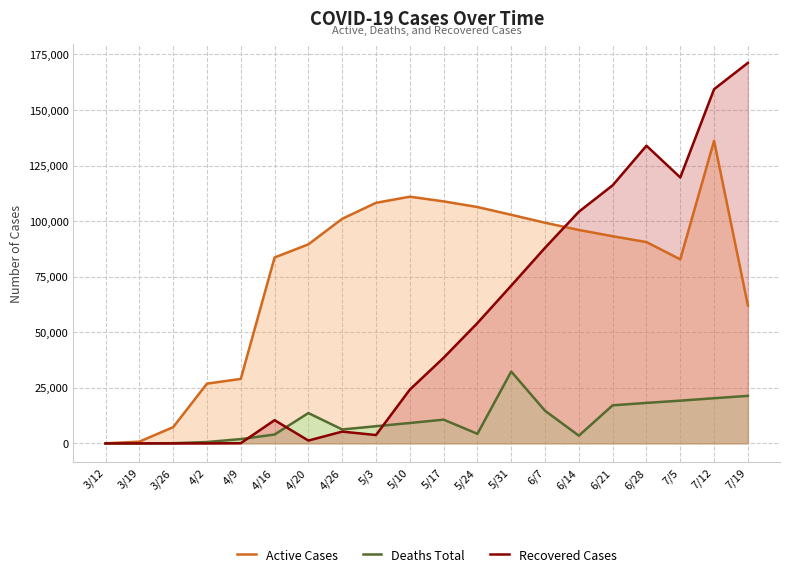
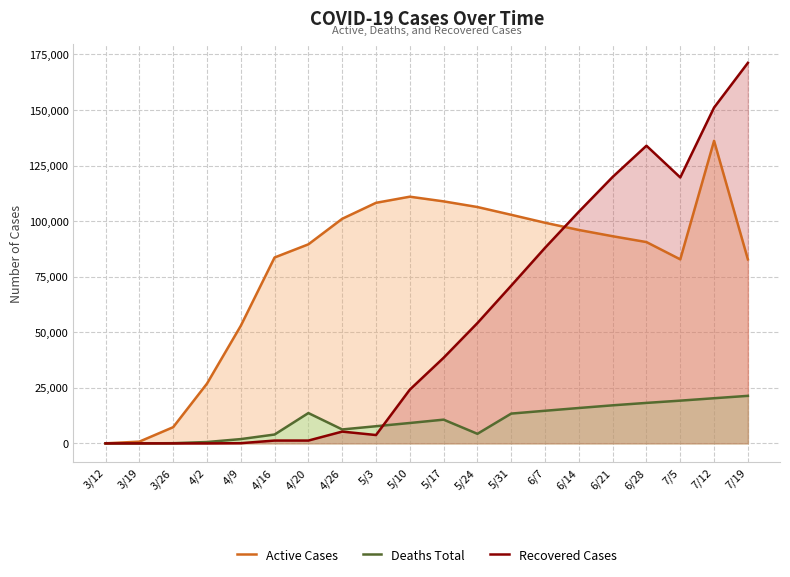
Active Cases, 4/9: 29,000 -> 53,000
Recovered Cases, 4/16: 10,000 -> 1,000
Deaths Total, 5/31: 32,000 -> 13,000
Deaths Total, 6/14: 3,000 -> 16,000
Recovered Cases, 6/21: 116,000 -> 120,000
Recovered Cases, 7/12: 159,000 -> 151,000
Active Cases, 7/19: 62,000 -> 83,000
